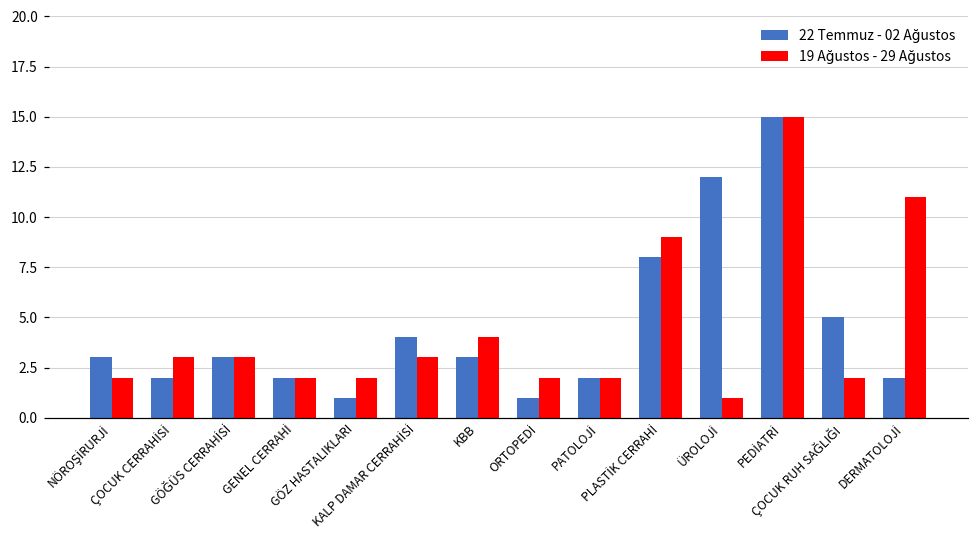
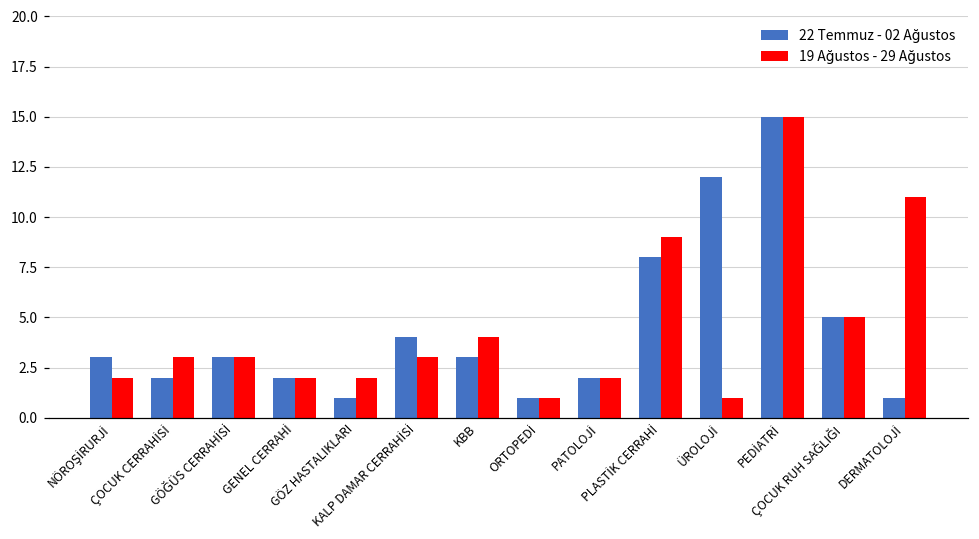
19 Ağustos - 29 Ağustos, ORTOPEDİ: 2 -> 1
19 Ağustos - 29 Ağustos, ÇOCUK RUH SAĞLIĞI: 2 -> 5
22 Temmuz - 02 Ağustos, DERMATOLOJİ: 2 -> 1
